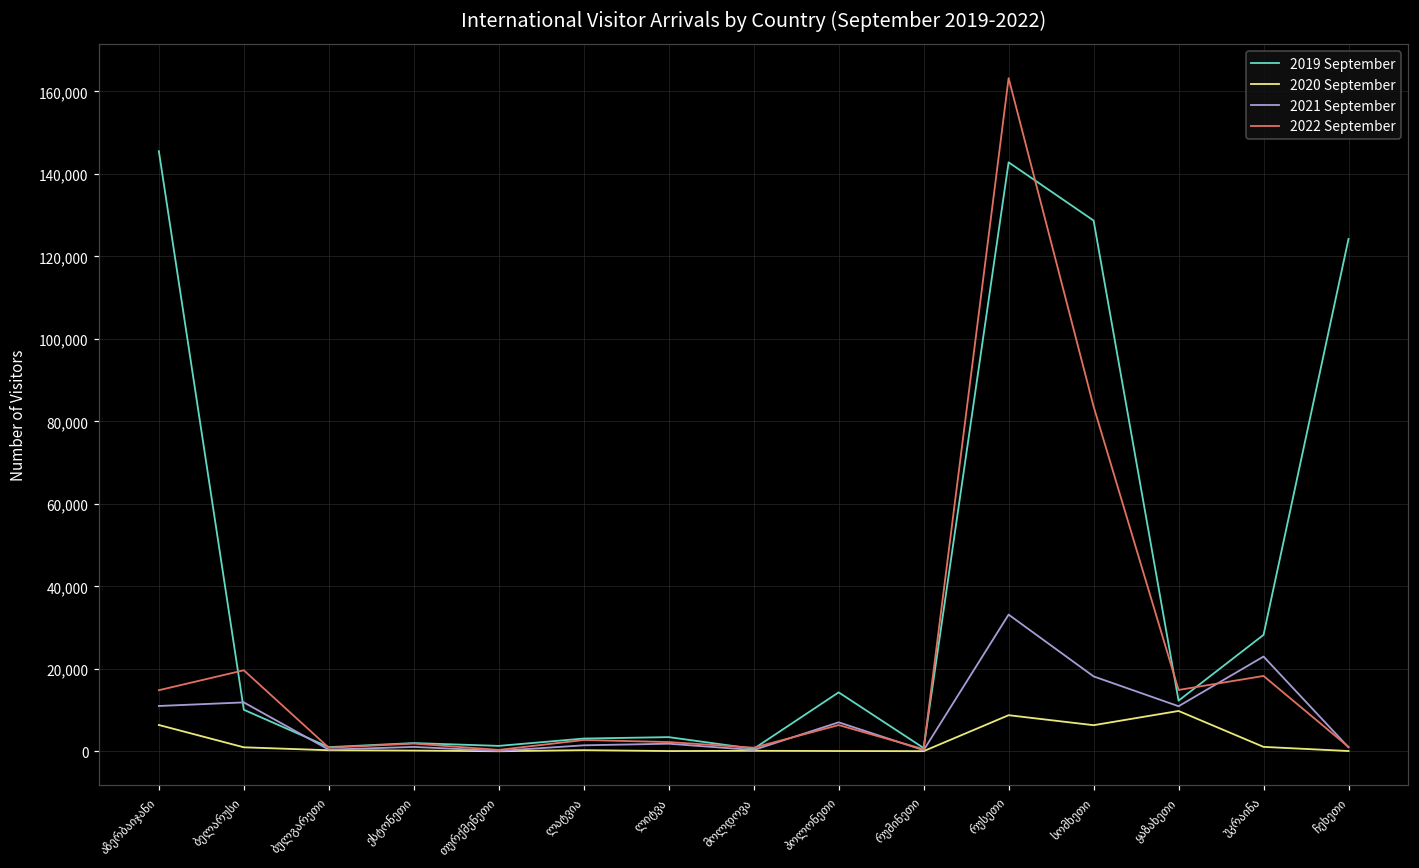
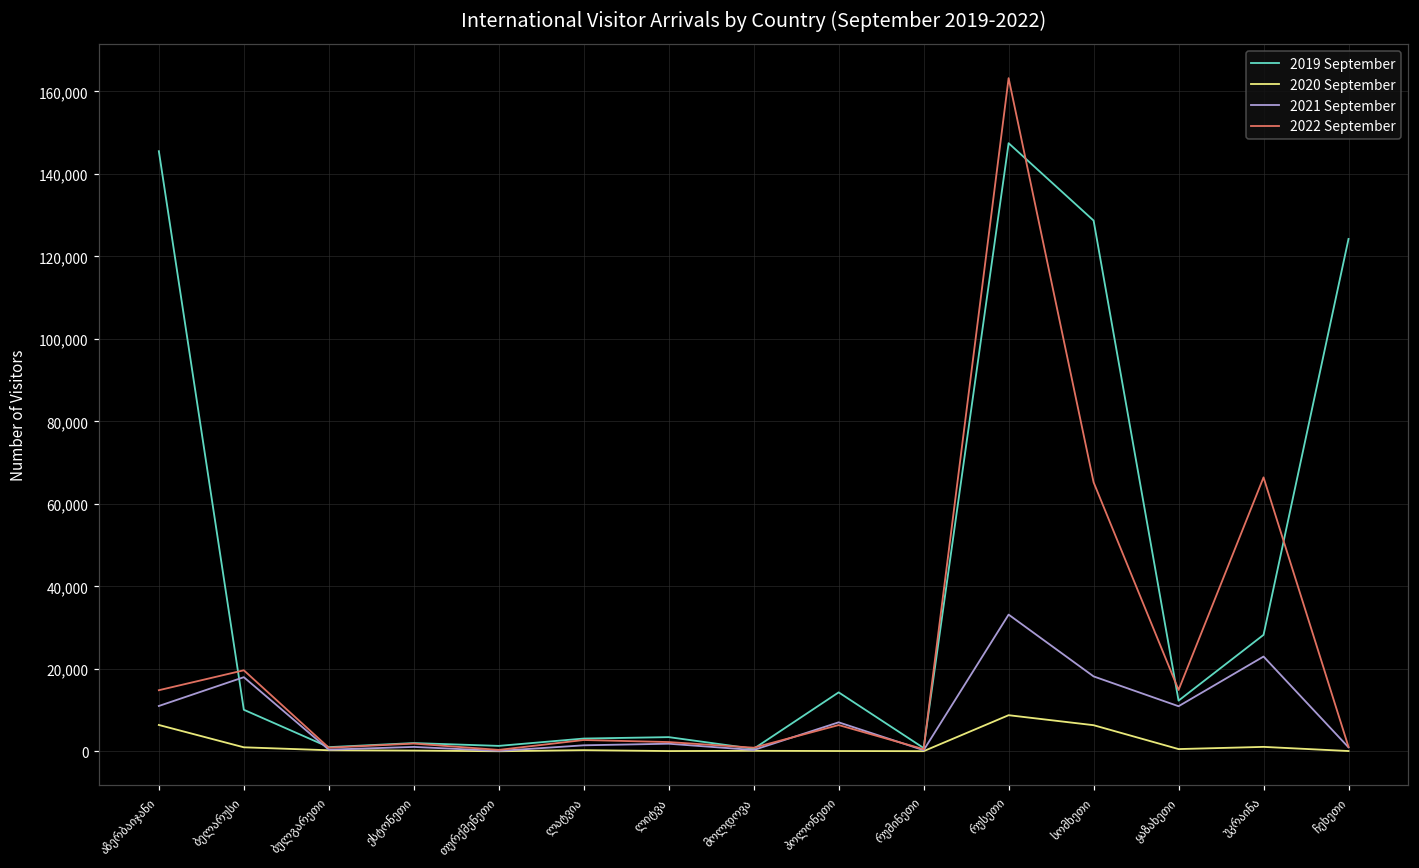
2021 September, ბელარუსი: 12,000 -> 18,000
2019 September, რუსეთი: 143,000 -> 147,000
2022 September, სომხეთი: 84,000 -> 65,000
2020 September, ყაზახეთი: 10,000 -> 1,000
2022 September, უკრაინა: 18,000 -> 66,000
